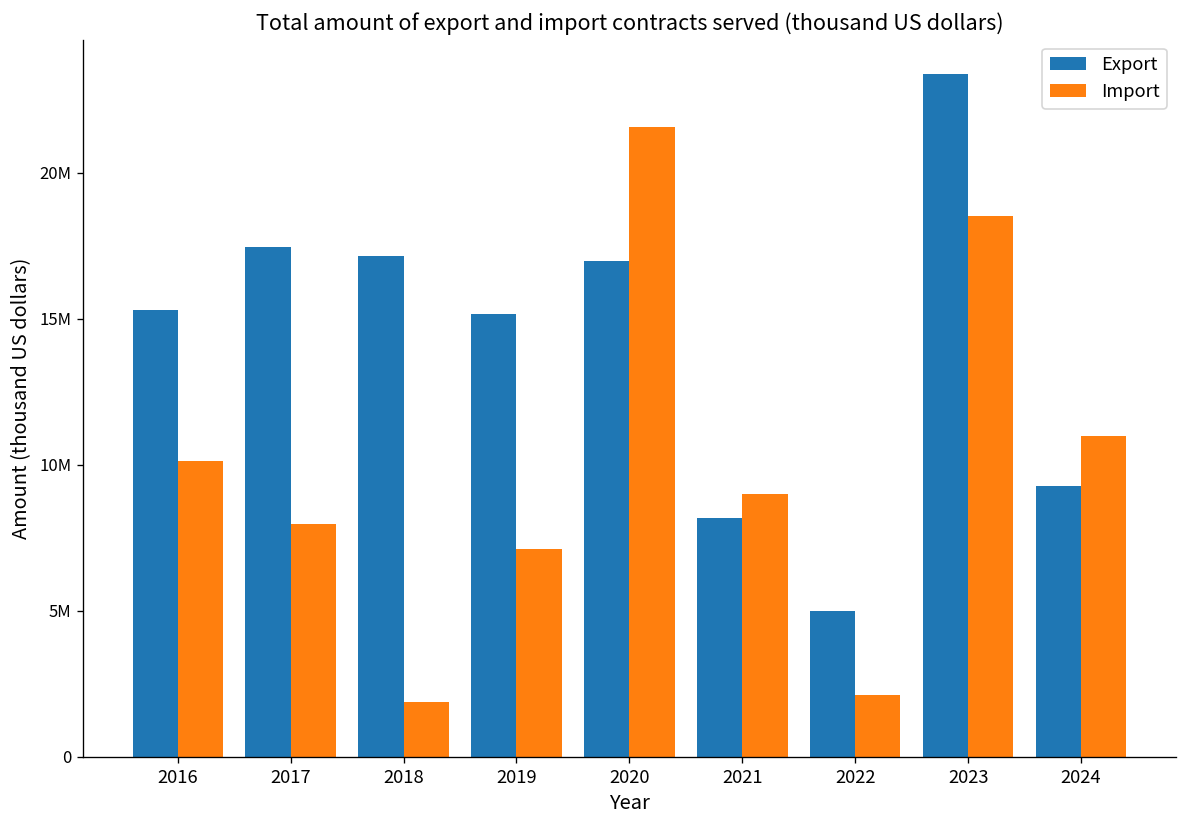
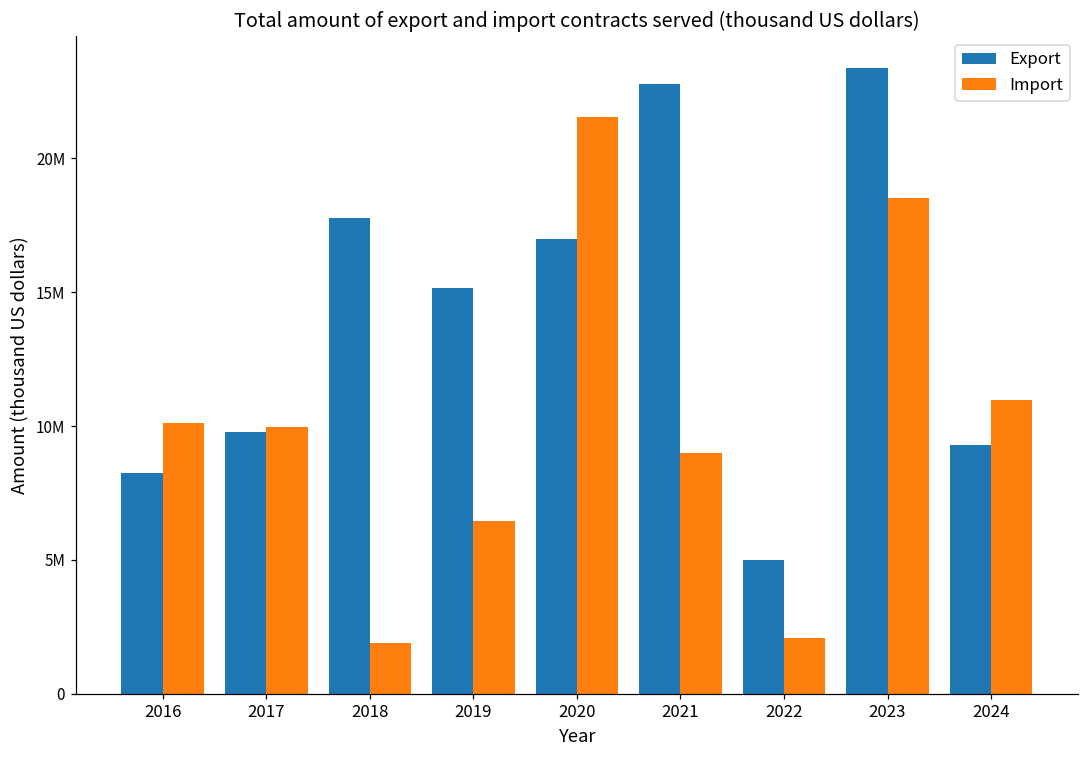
Export, 2016: 15300000 -> 8200000
Export, 2017: 17400000 -> 9800000
Import, 2017: 8000000 -> 10000000
Export, 2018: 17100000 -> 17800000
Import, 2019: 7100000 -> 6400000
Export, 2021: 8200000 -> 22800000
